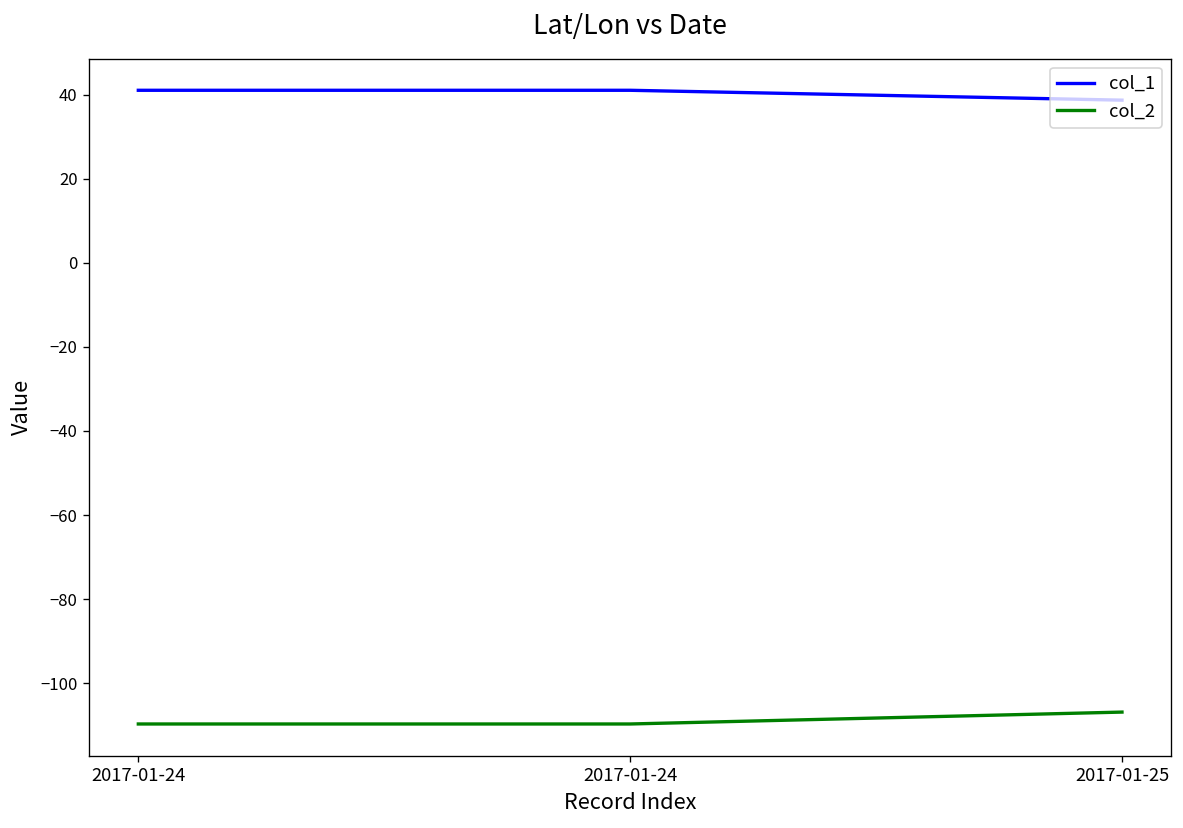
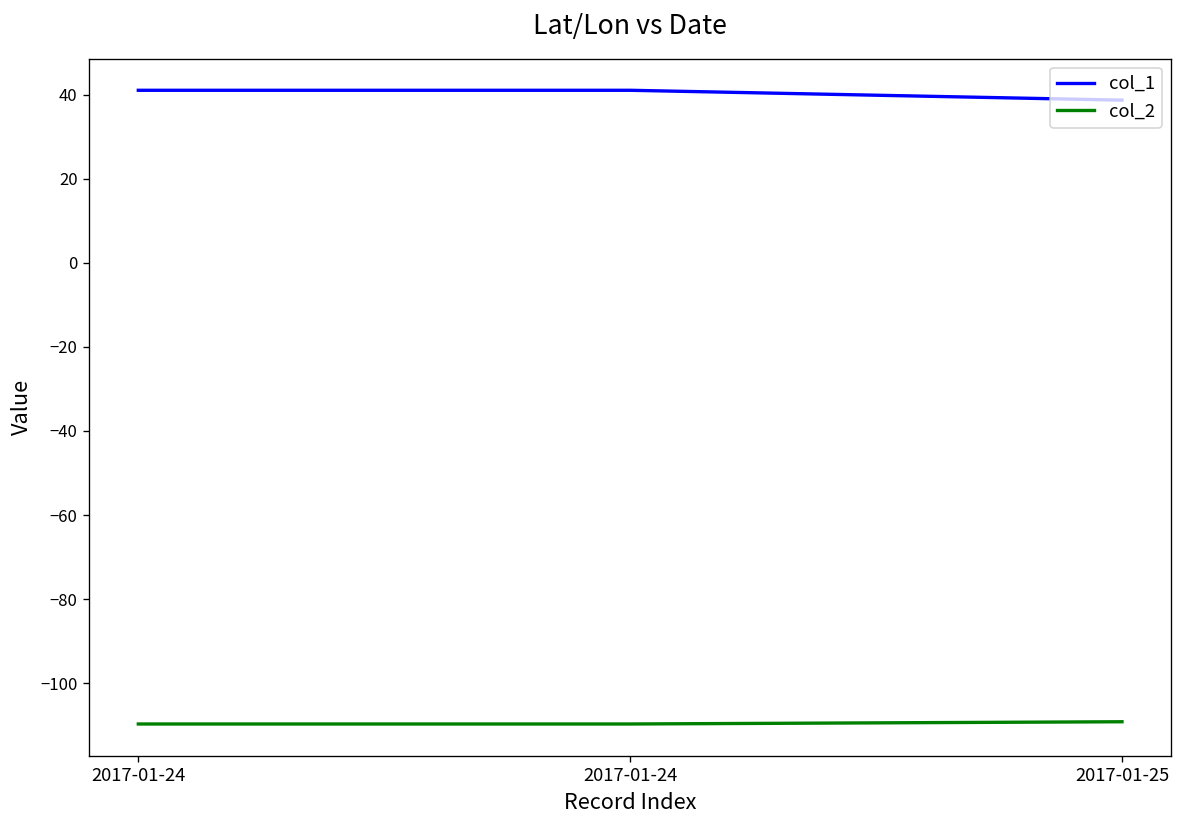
col_2, 2017-01-25: -107 -> -109
